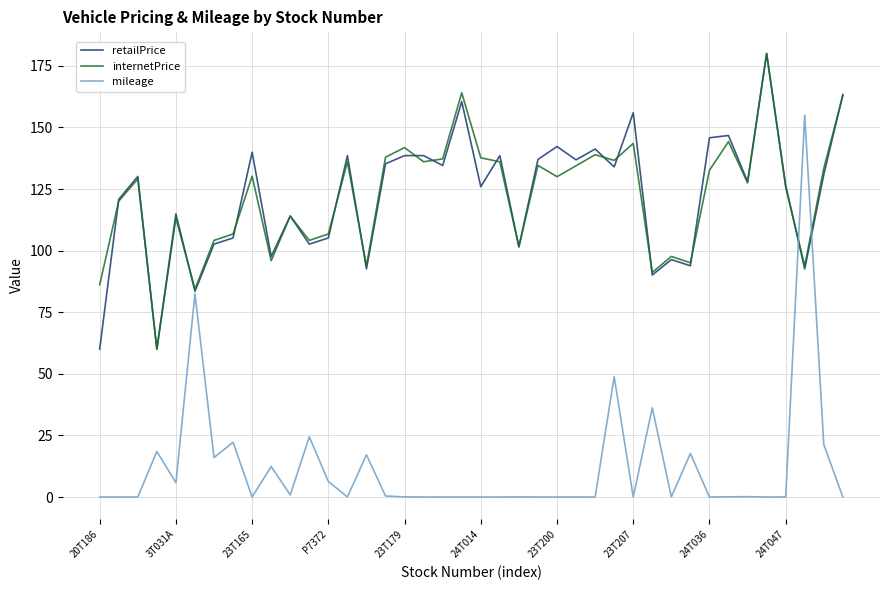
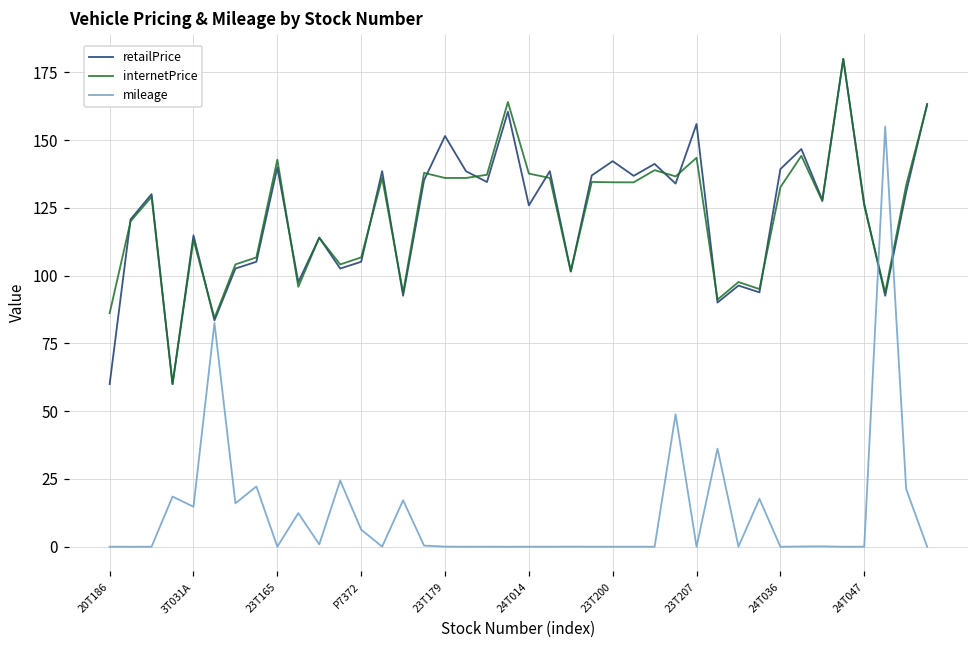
mileage, 3T031A: 6 -> 15
internetPrice, 23T165: 130 -> 143
retailPrice, 23T179: 139 -> 152
internetPrice, 23T179: 142 -> 136
internetPrice, 23T200: 130 -> 134
retailPrice, 24T036: 146 -> 139
